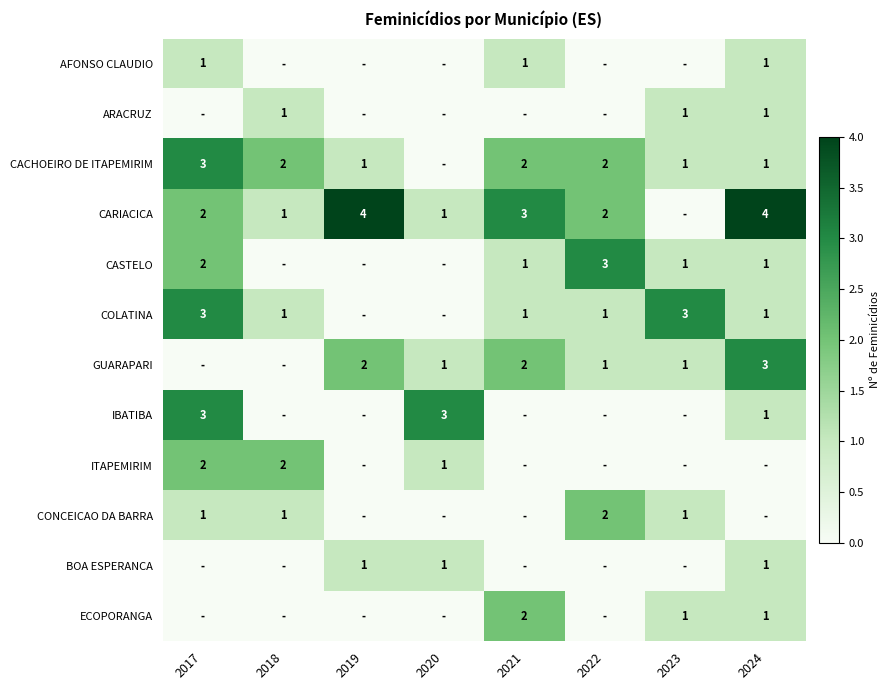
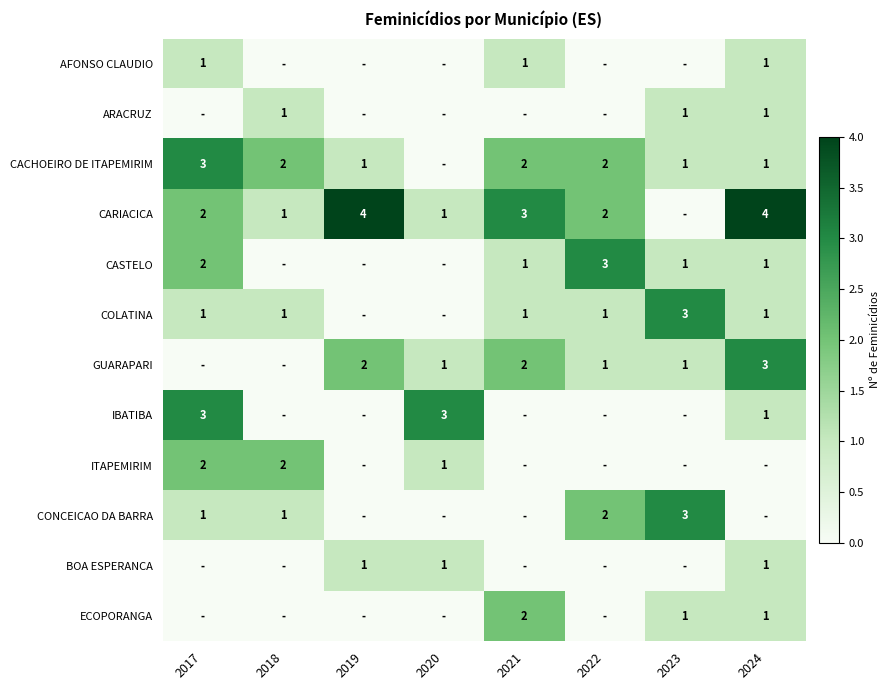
COLATINA, 2017: 3 -> 1
CONCEICAO DA BARRA, 2023: 1 -> 3
